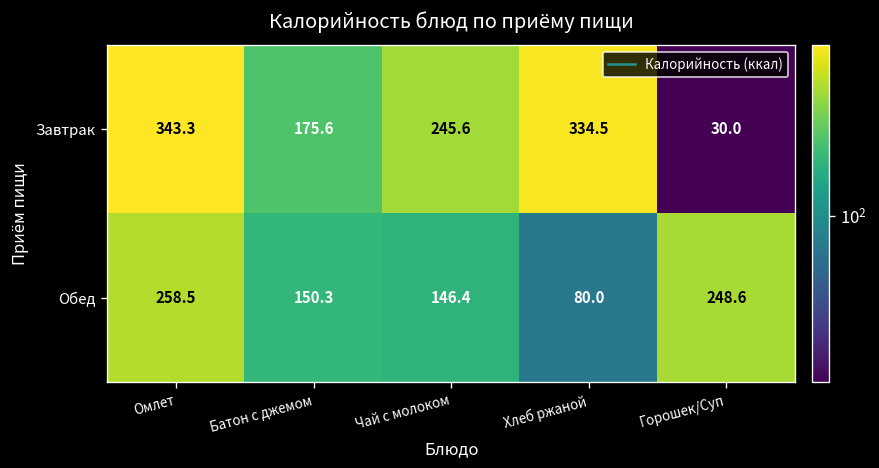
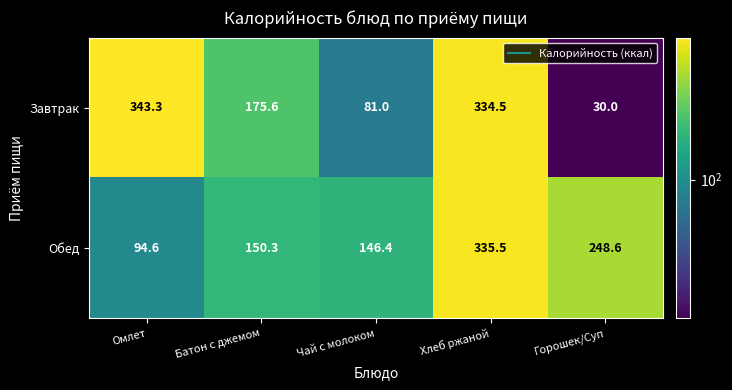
Завтрак, Чай с молоком: 245.6 -> 81.0
Обед, Омлет: 258.5 -> 94.6
Обед, Хлеб ржаной: 80.0 -> 335.5
